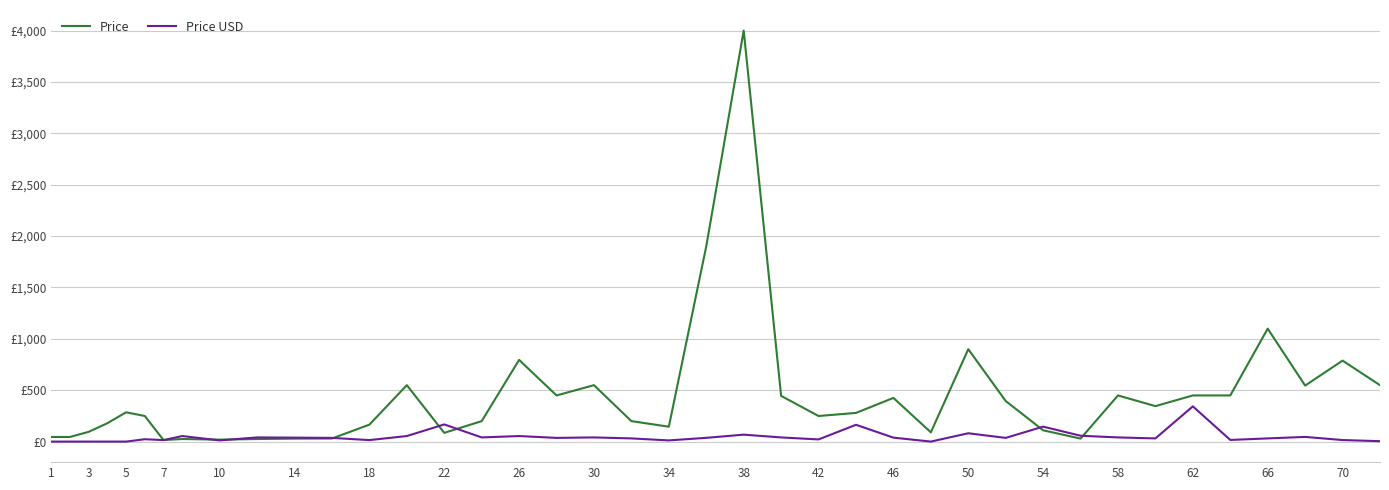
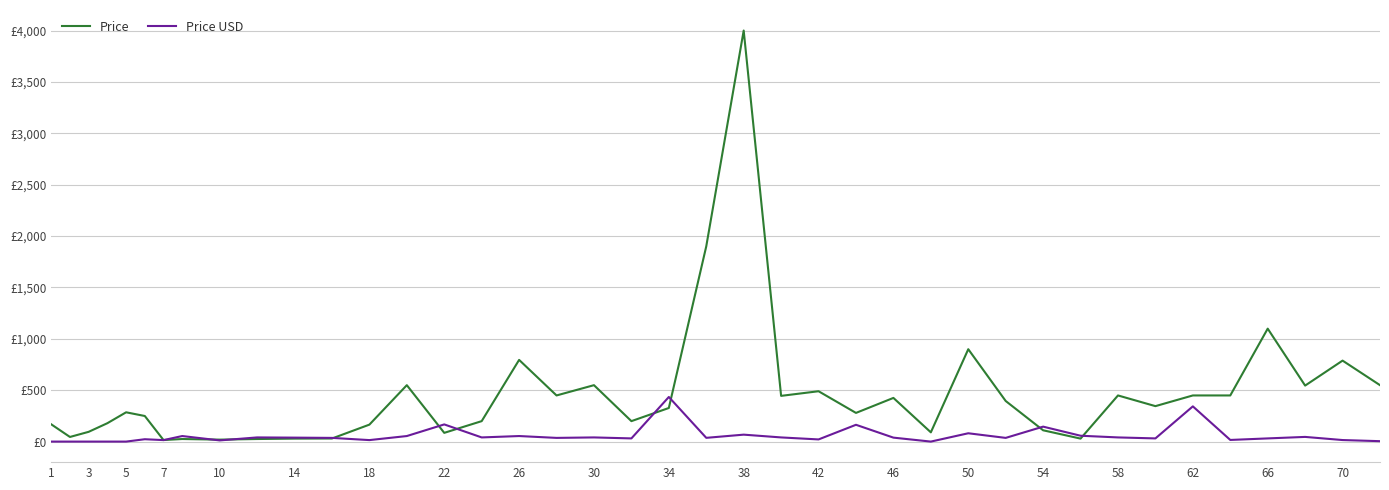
Price, 1: £50 -> £170
Price, 34: £150 -> £330
Price USD, 34: £10 -> £430
Price, 42: £250 -> £490
